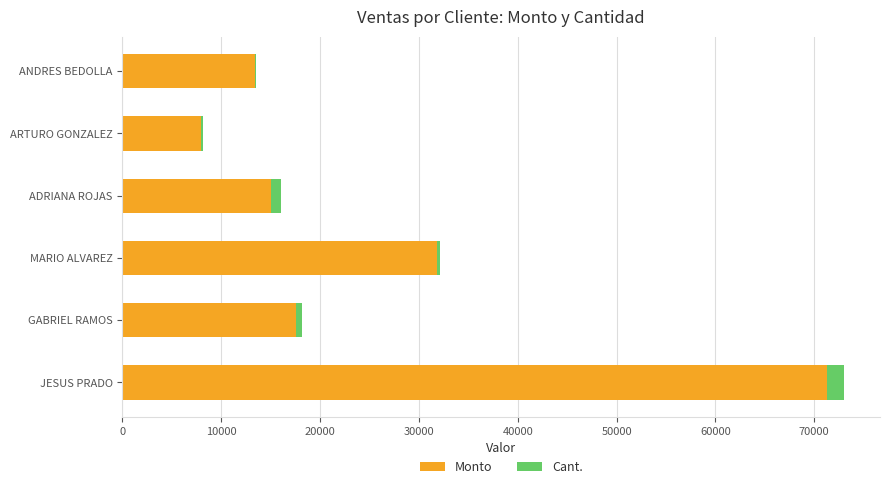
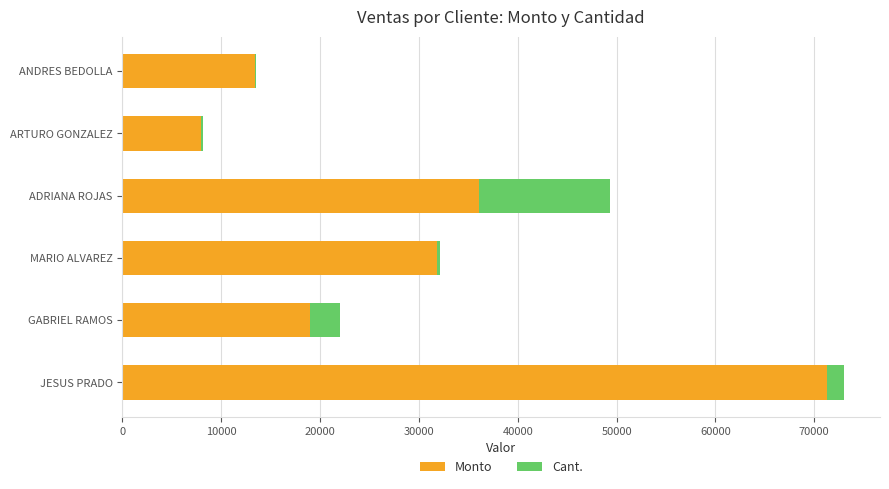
Monto, ADRIANA ROJAS: 15000 -> 36000
Cant., ADRIANA ROJAS: 1000 -> 13000
Monto, GABRIEL RAMOS: 18000 -> 19000
Cant., GABRIEL RAMOS: 1000 -> 3000
